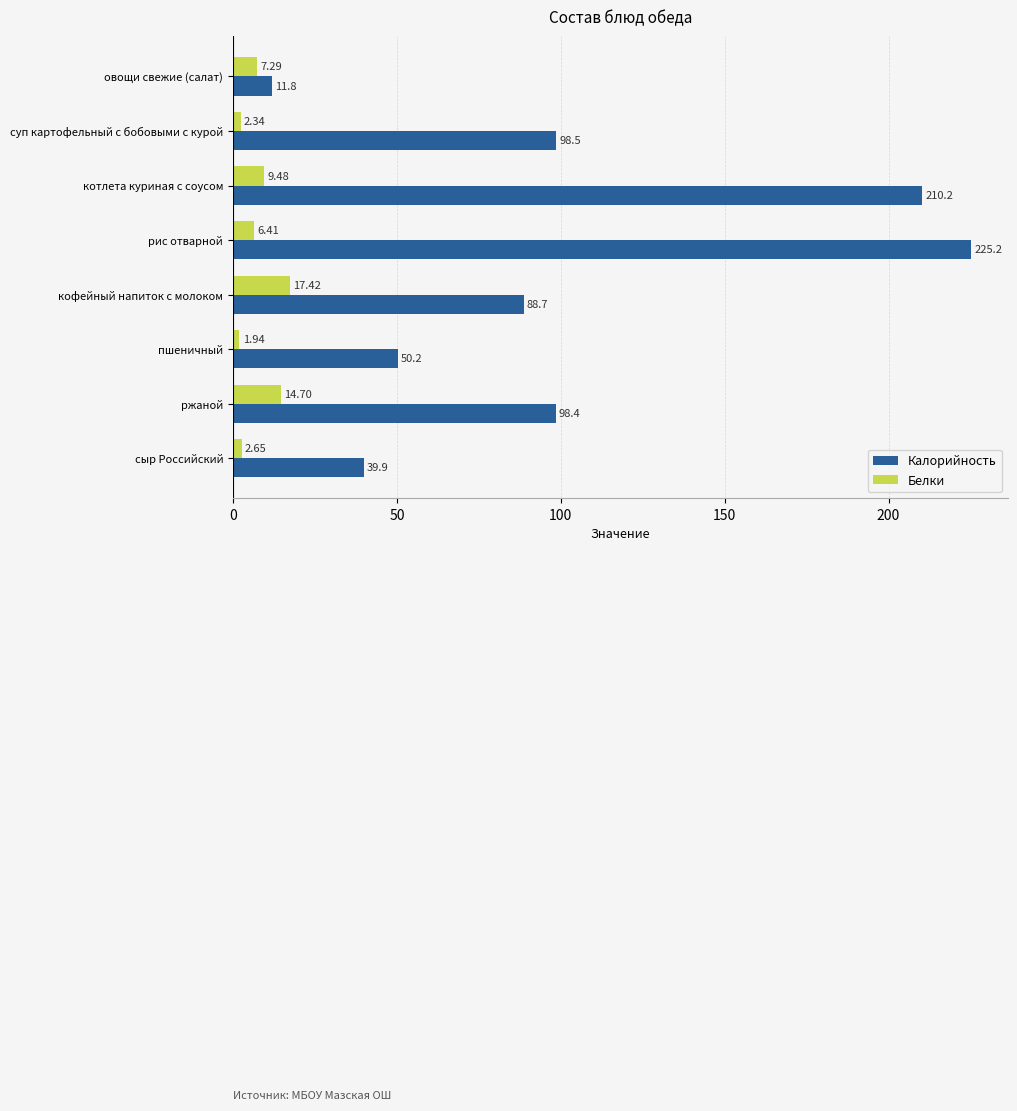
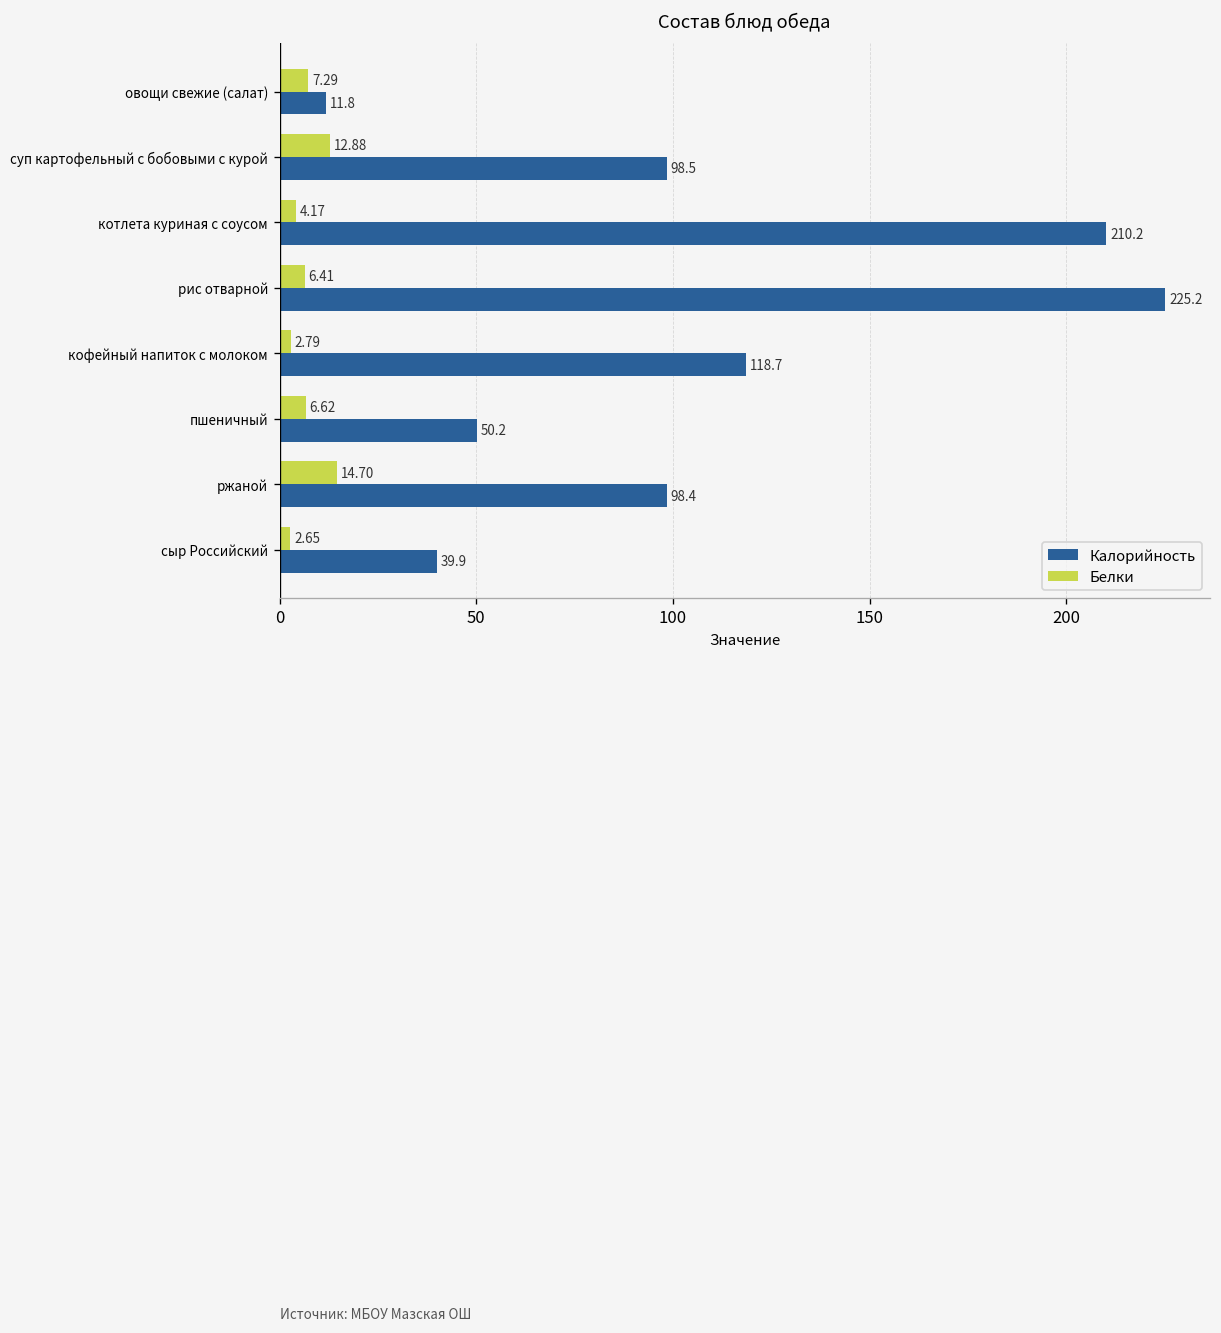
Белки, суп картофельный с бобовыми с курой: 2.34 -> 12.88
Белки, котлета куриная с соусом: 9.48 -> 4.17
Белки, кофейный напиток с молоком: 17.42 -> 2.79
Калорийность, кофейный напиток с молоком: 88.7 -> 118.7
Белки, пшеничный: 1.94 -> 6.62
